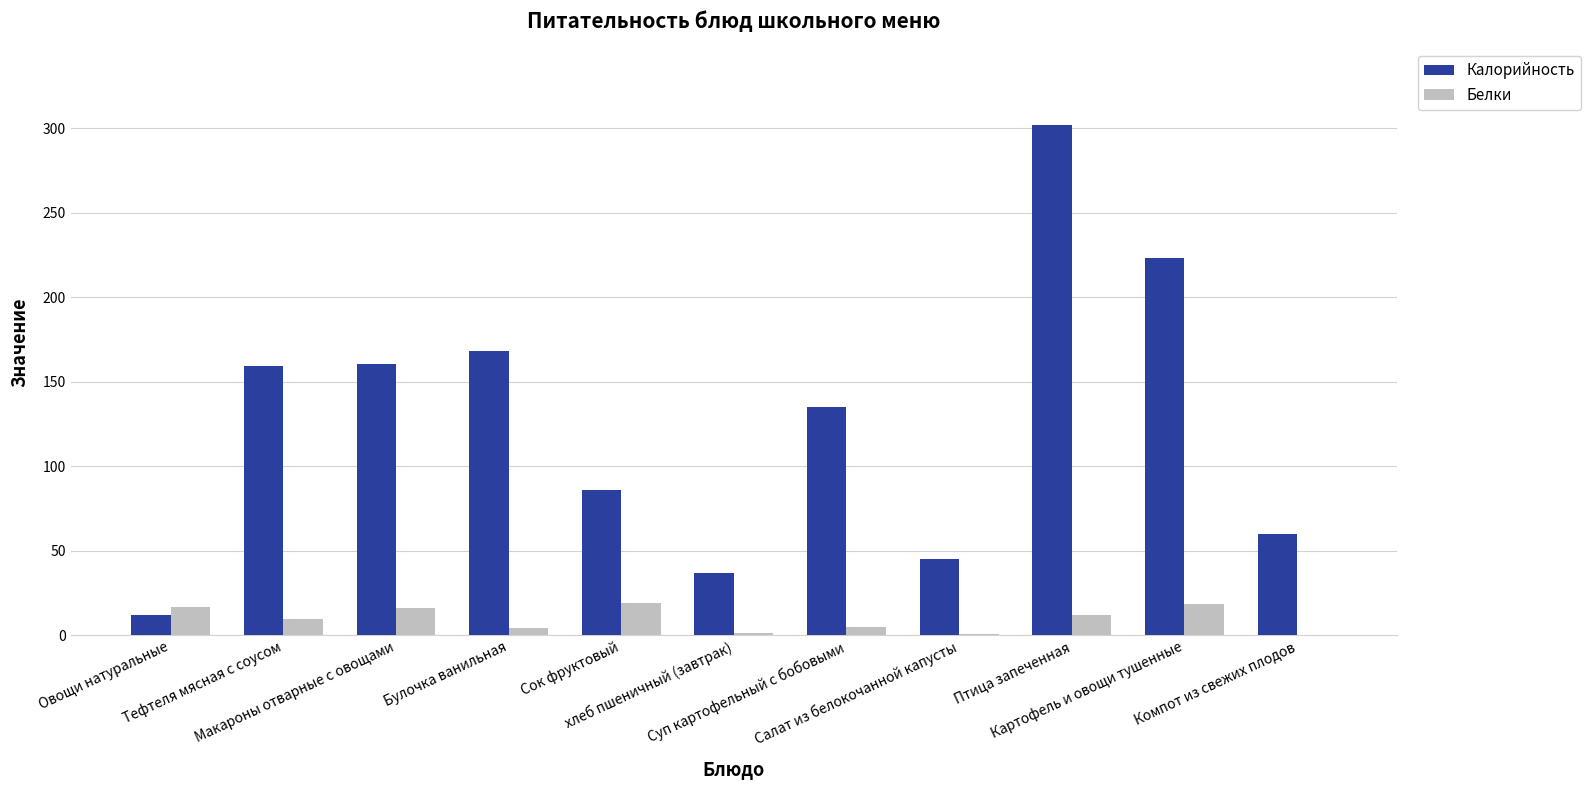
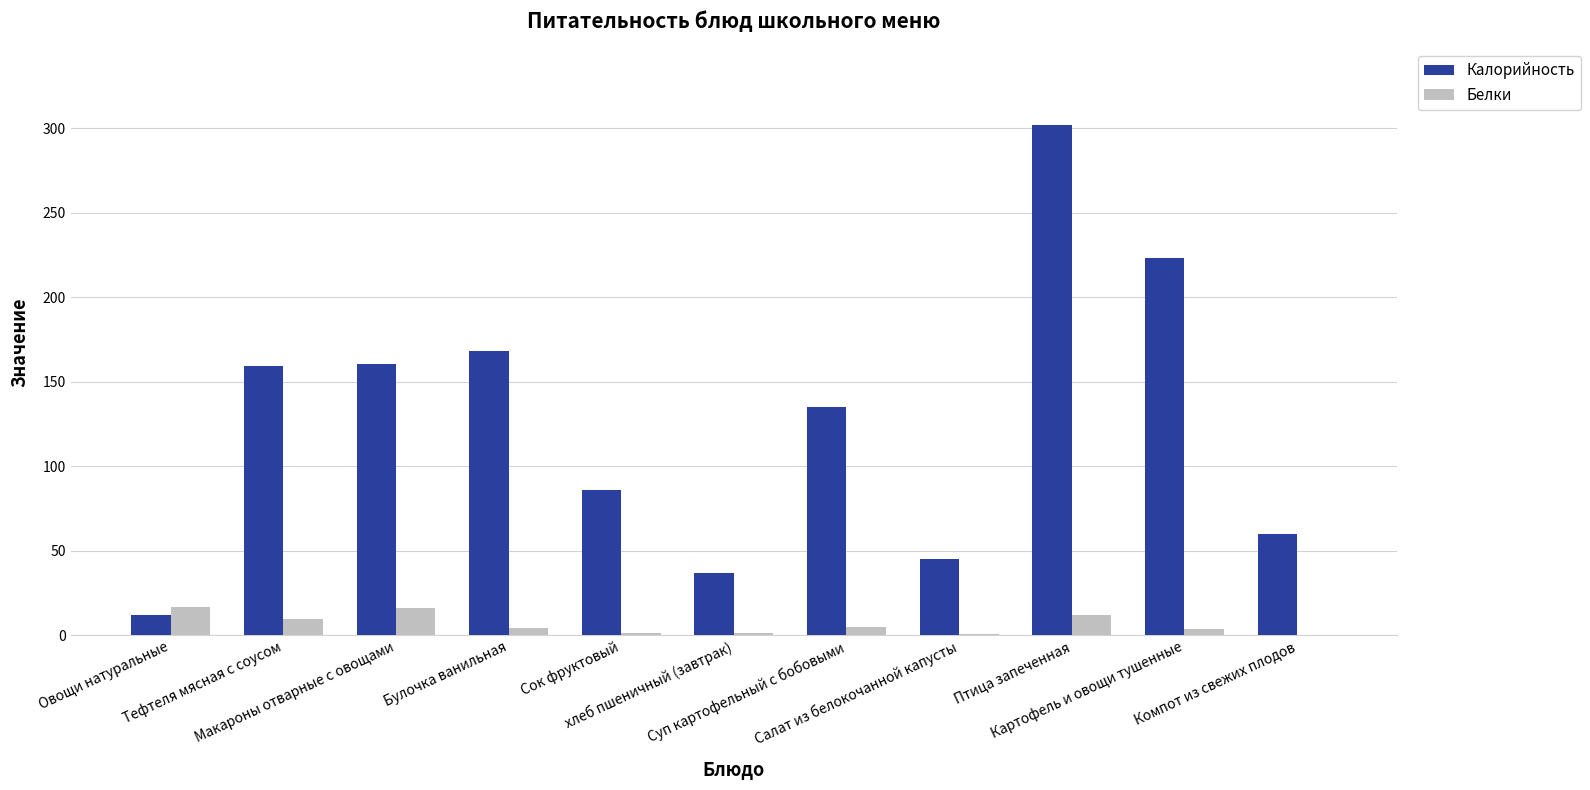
Белки, Сок фруктовый: 19 -> 1
Белки, Картофель и овощи тушенные: 18 -> 3
